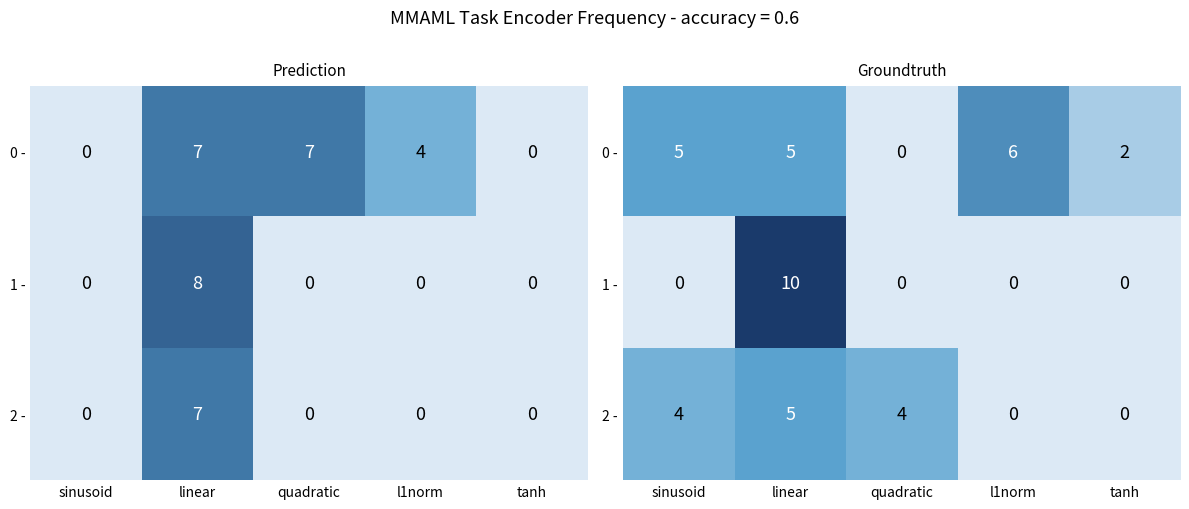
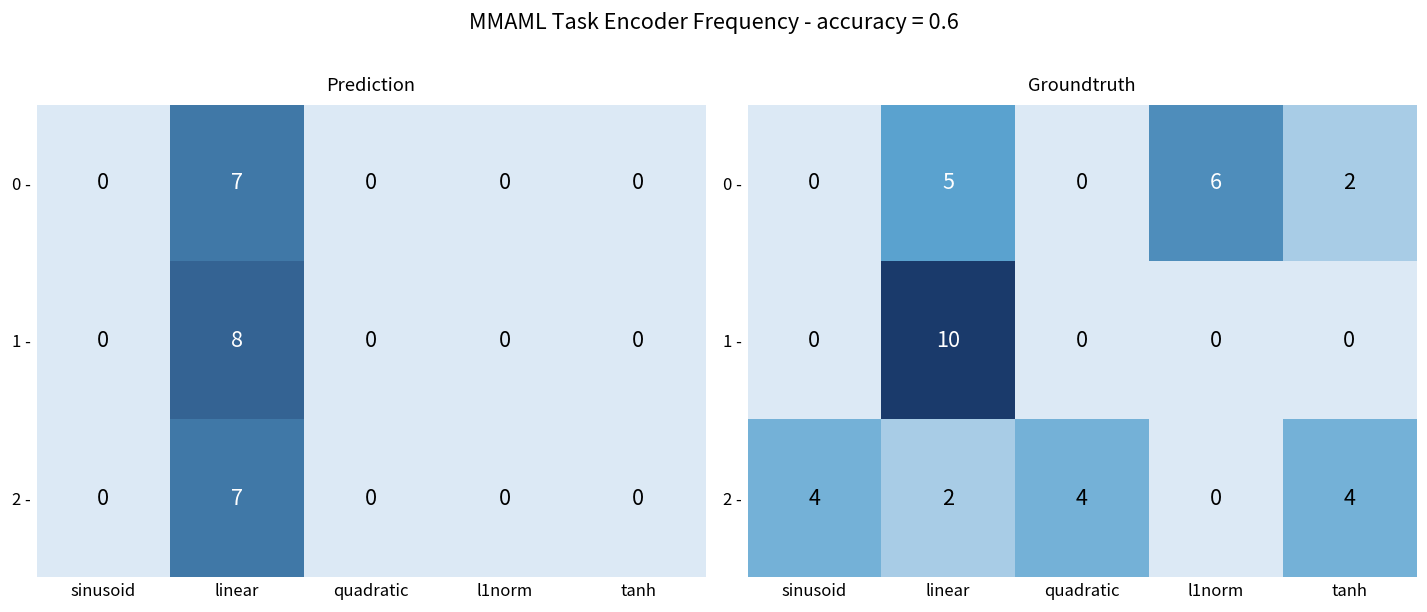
Prediction, 0 -, quadratic: 7 -> 0
Prediction, 0 -, l1norm: 4 -> 0
Groundtruth, 0 -, sinusoid: 5 -> 0
Groundtruth, 2 -, linear: 5 -> 2
Groundtruth, 2 -, tanh: 0 -> 4
